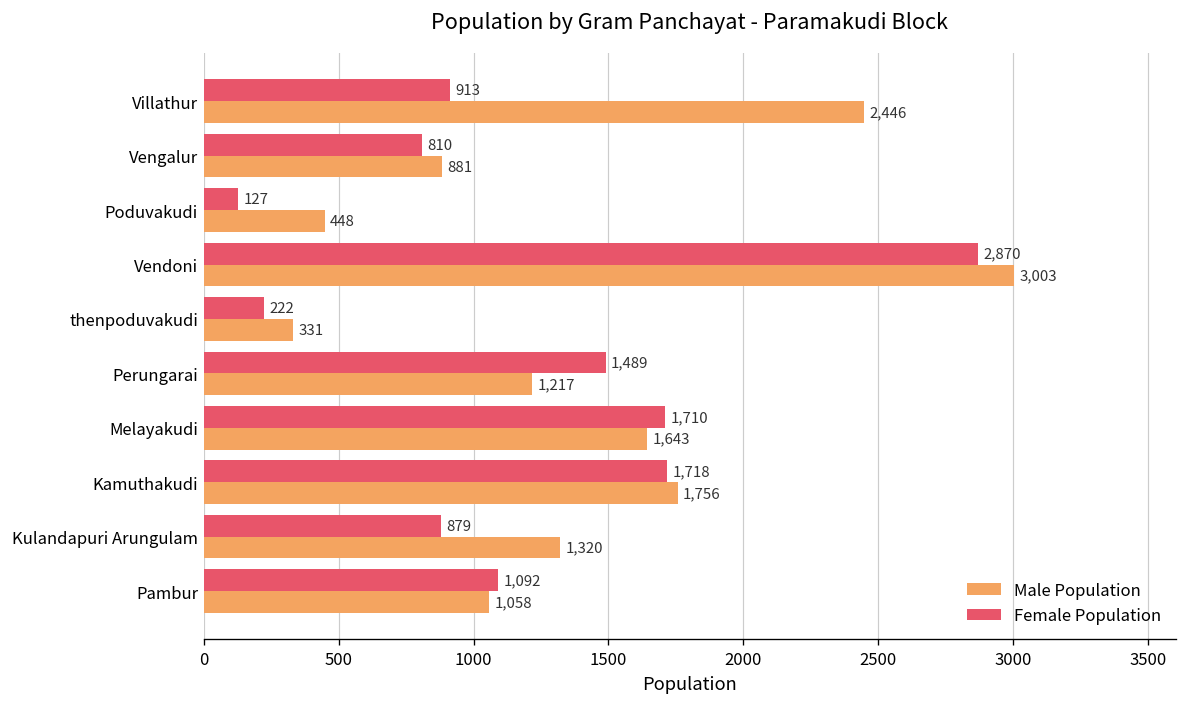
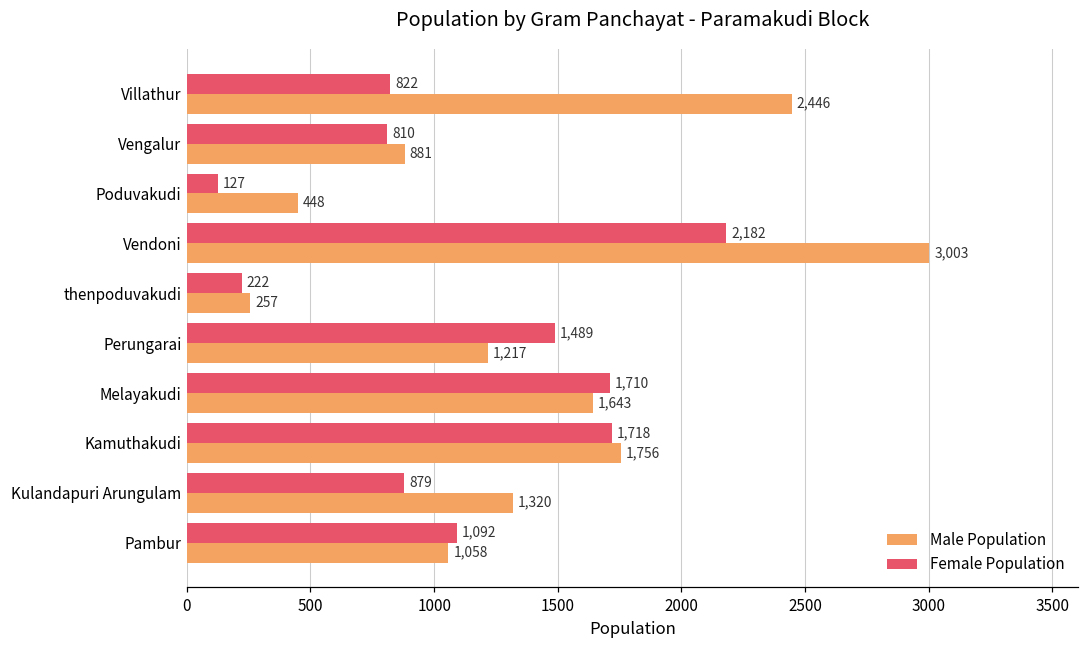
Female Population, Villathur: 913 -> 822
Female Population, Vendoni: 2,870 -> 2,182
Male Population, thenpoduvakudi: 331 -> 257
